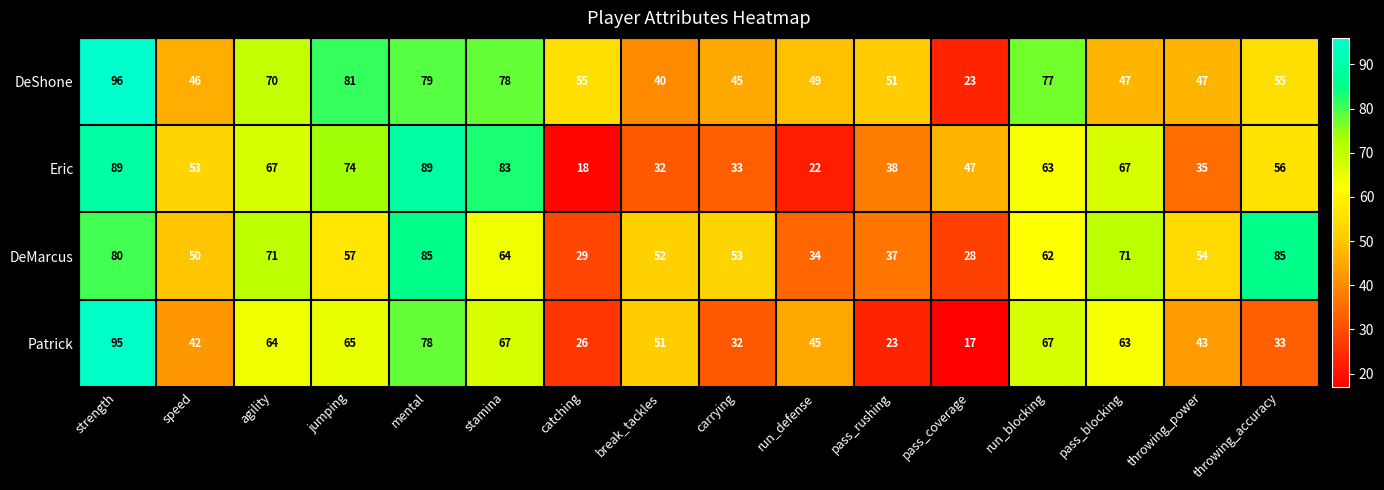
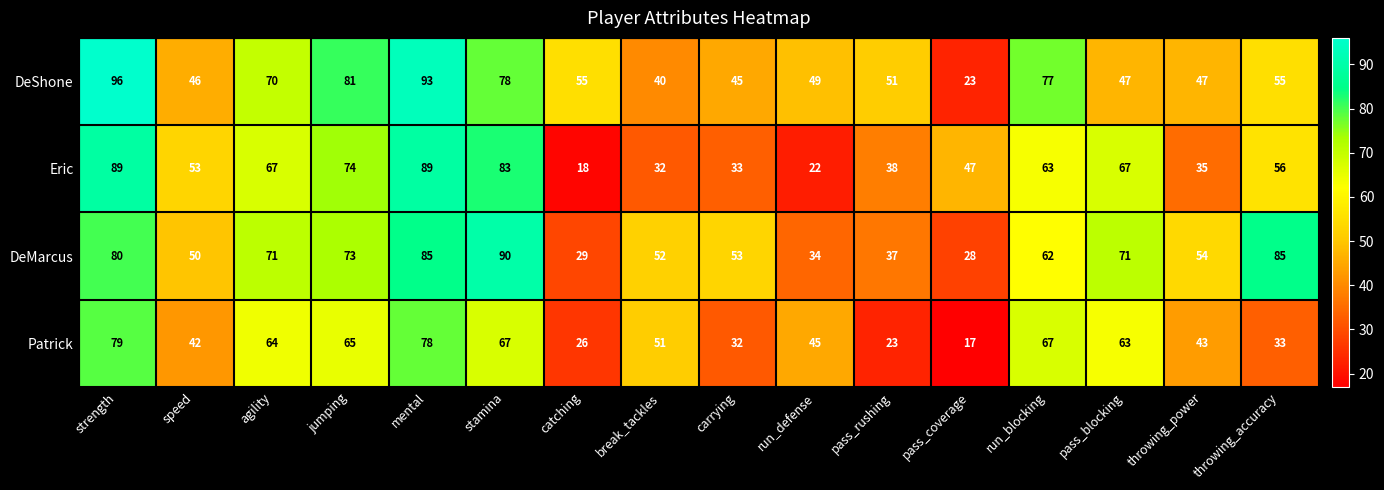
DeShone, mental: 79 -> 93
DeMarcus, jumping: 57 -> 73
DeMarcus, stamina: 64 -> 90
Patrick, strength: 95 -> 79
